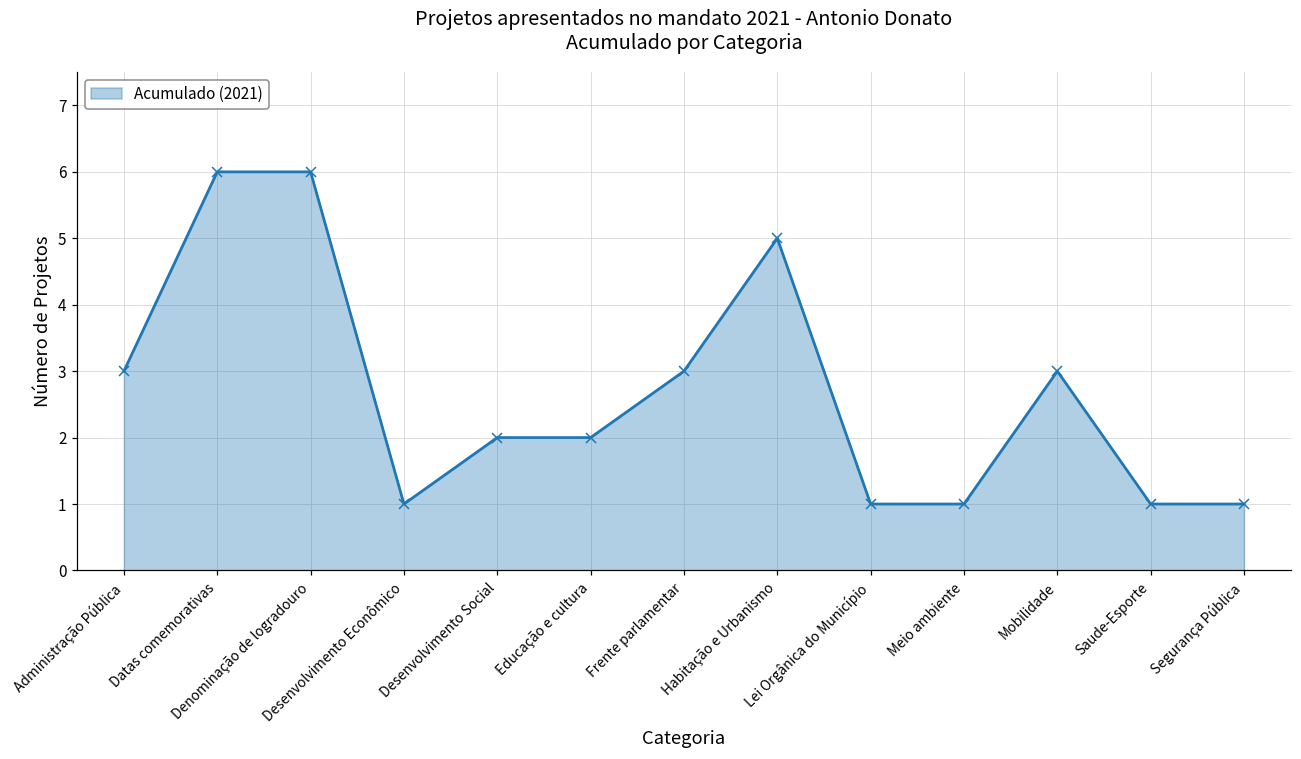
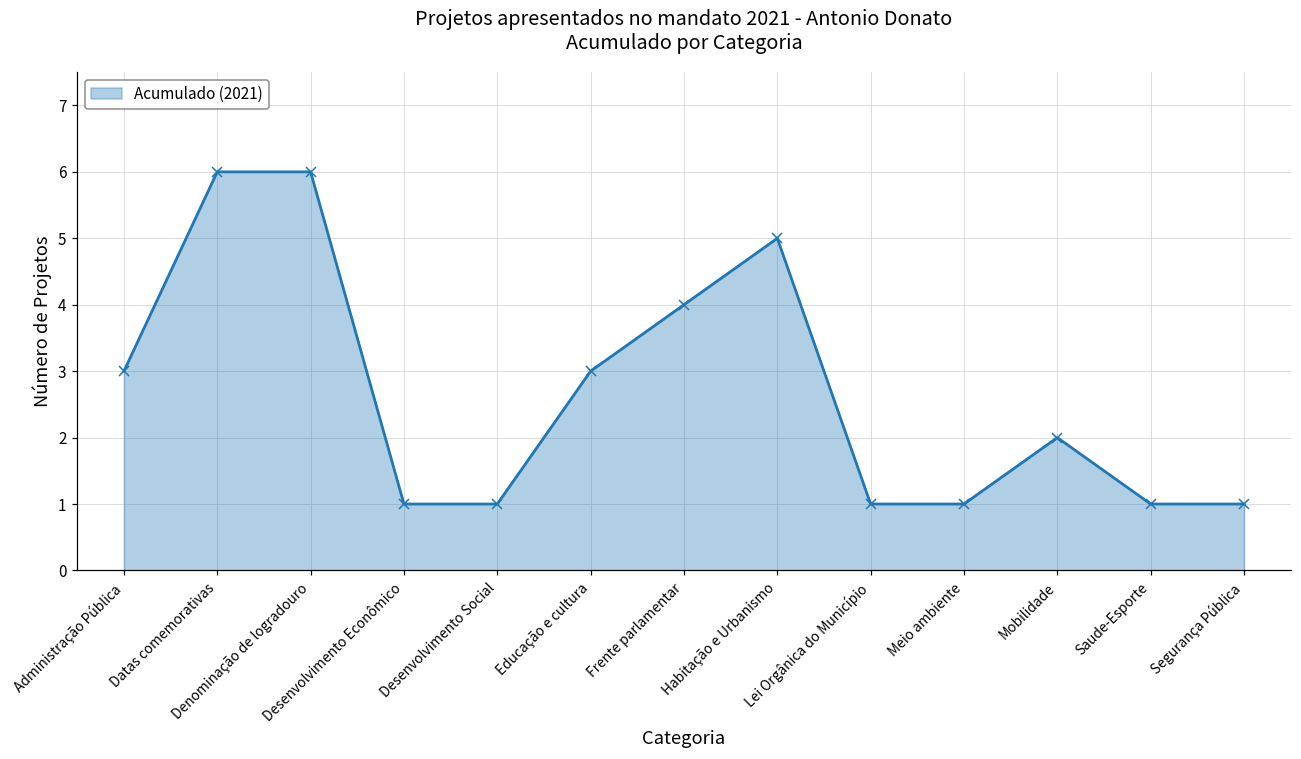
Desenvolvimento Social: 2 -> 1
Educação e cultura: 2 -> 3
Frente parlamentar: 3 -> 4
Mobilidade: 3 -> 2
